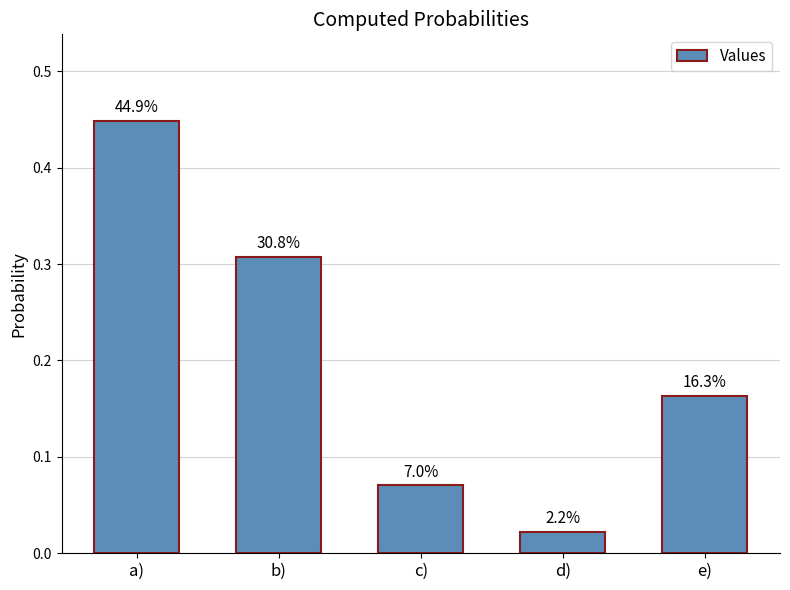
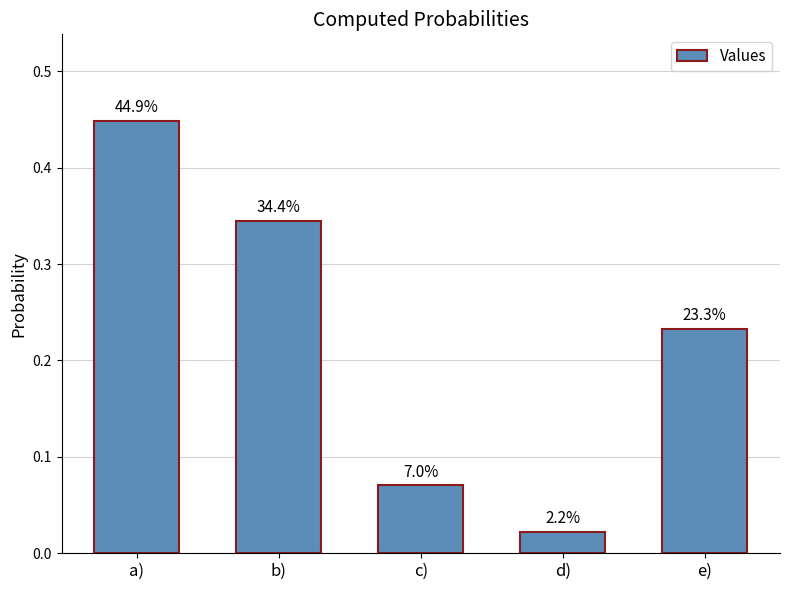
b): 30.8% -> 34.4%
e): 16.3% -> 23.3%
